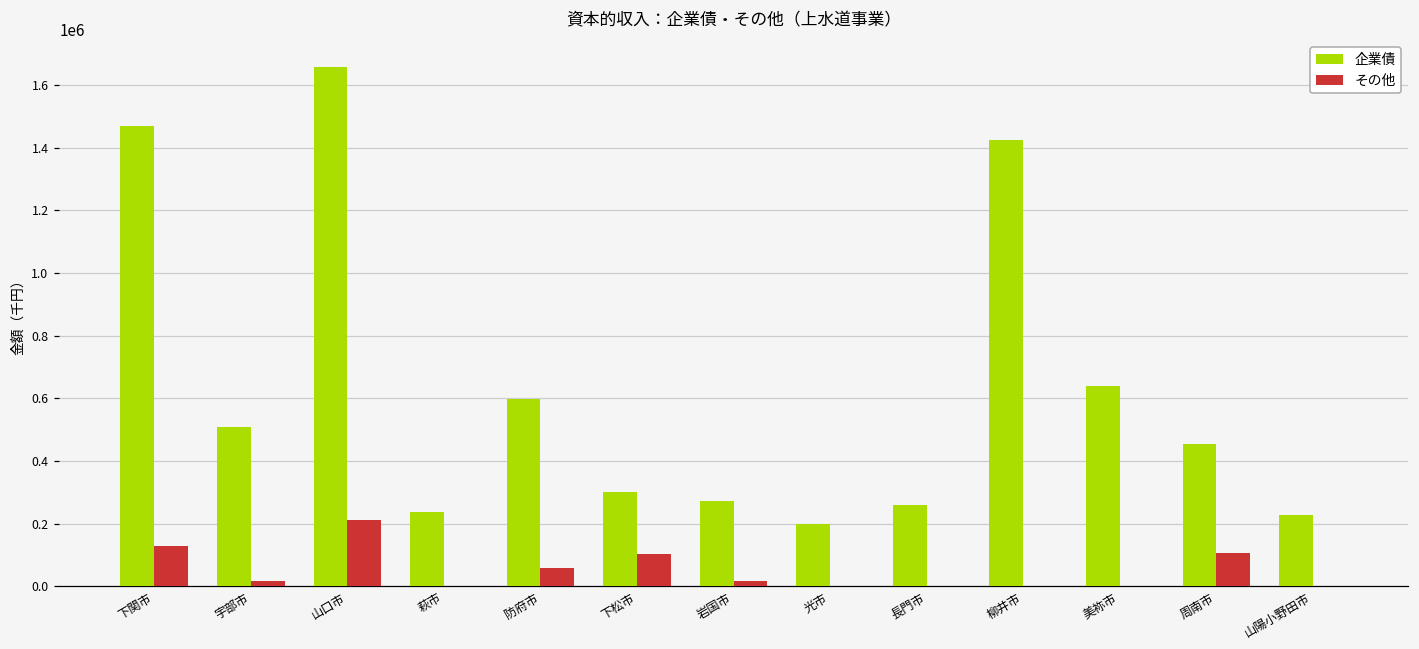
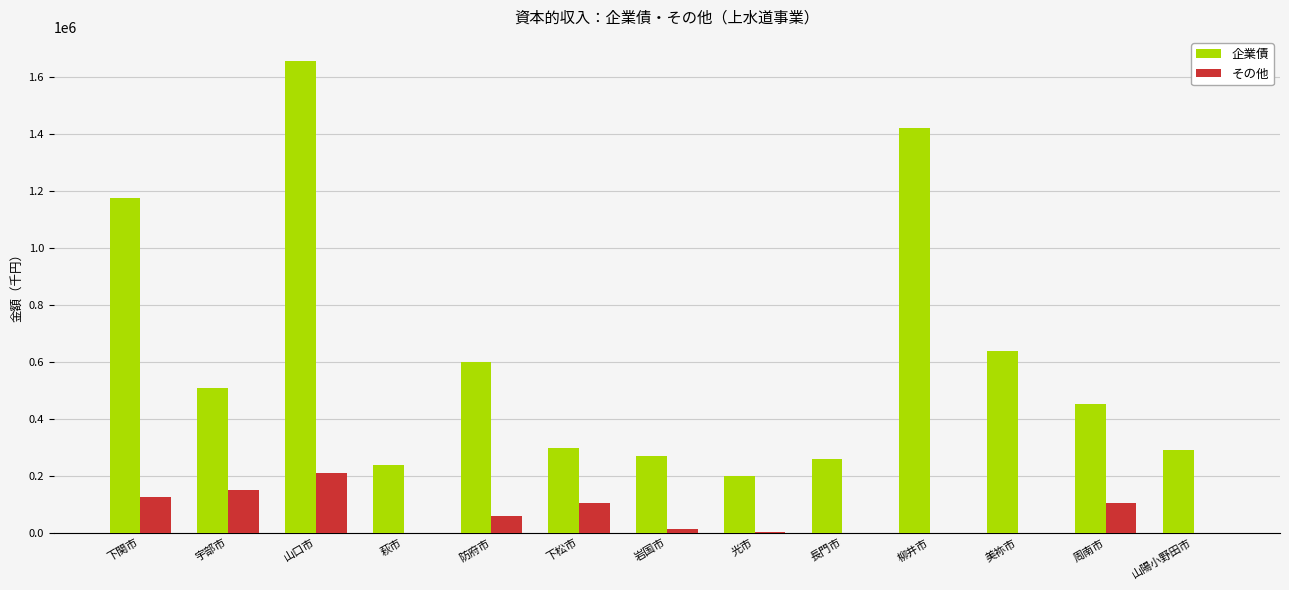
企業債, 下関市: 1470000 -> 1180000
その他, 宇部市: 20000 -> 150000
企業債, 山陽小野田市: 230000 -> 290000
